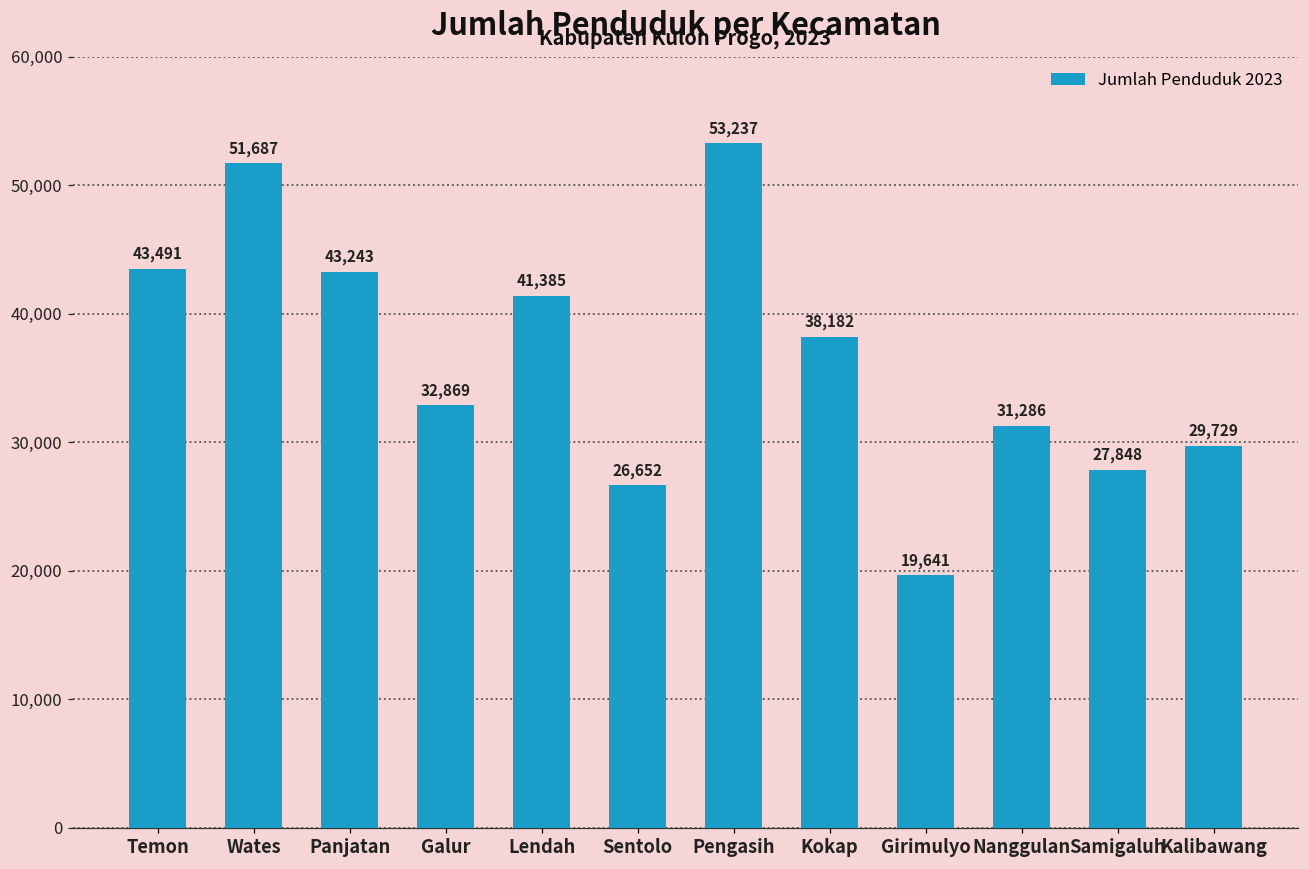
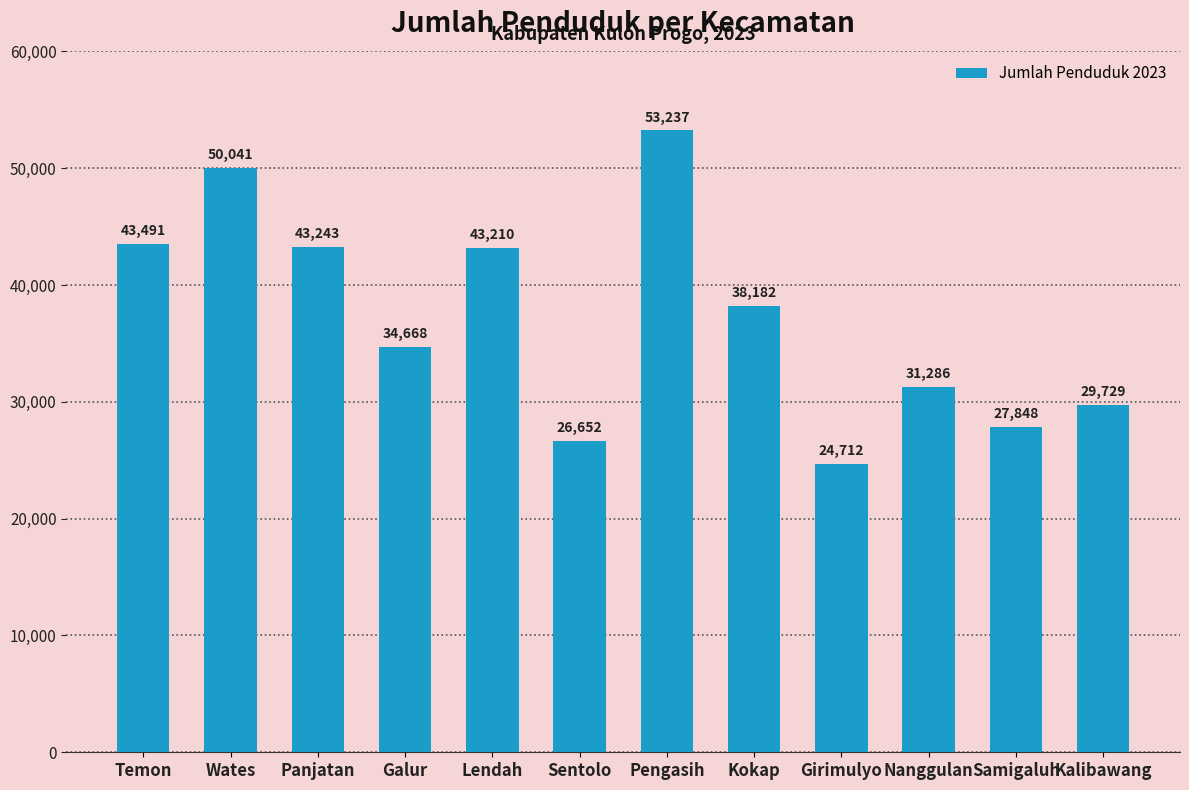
Wates: 51,687 -> 50,041
Galur: 32,869 -> 34,668
Lendah: 41,385 -> 43,210
Girimulyo: 19,641 -> 24,712
